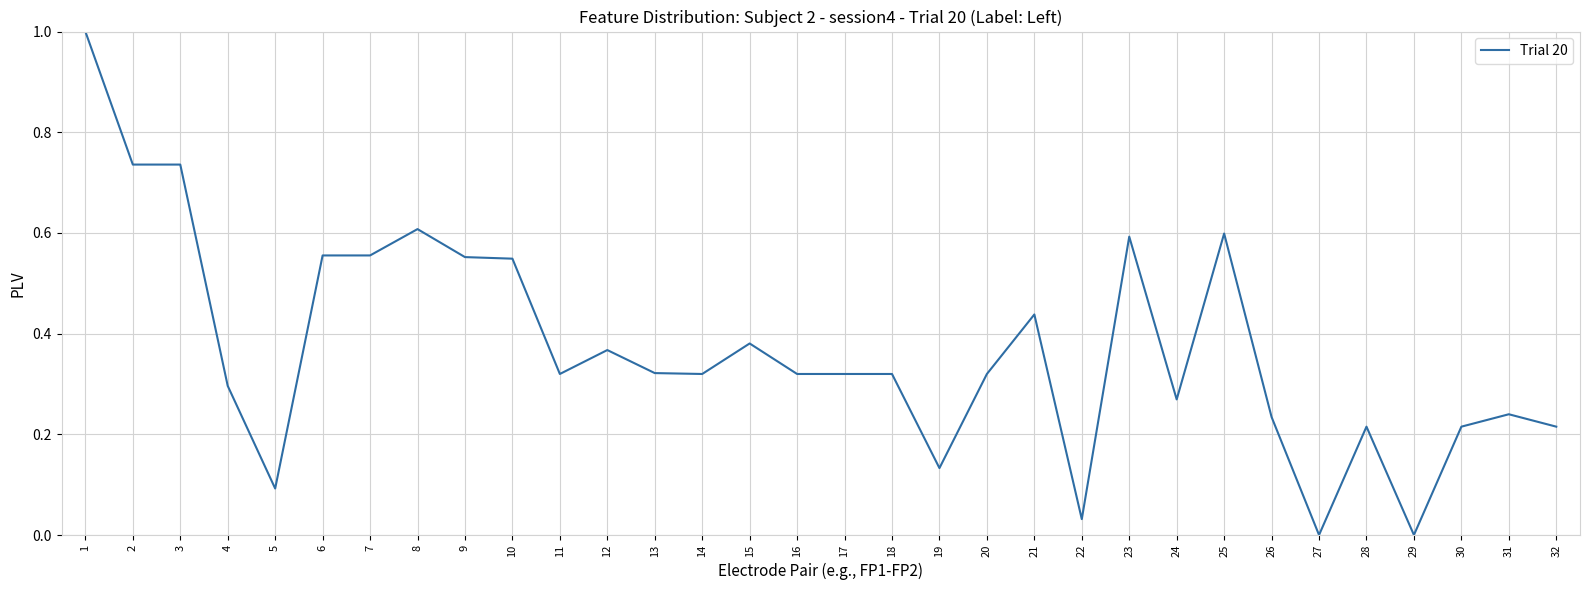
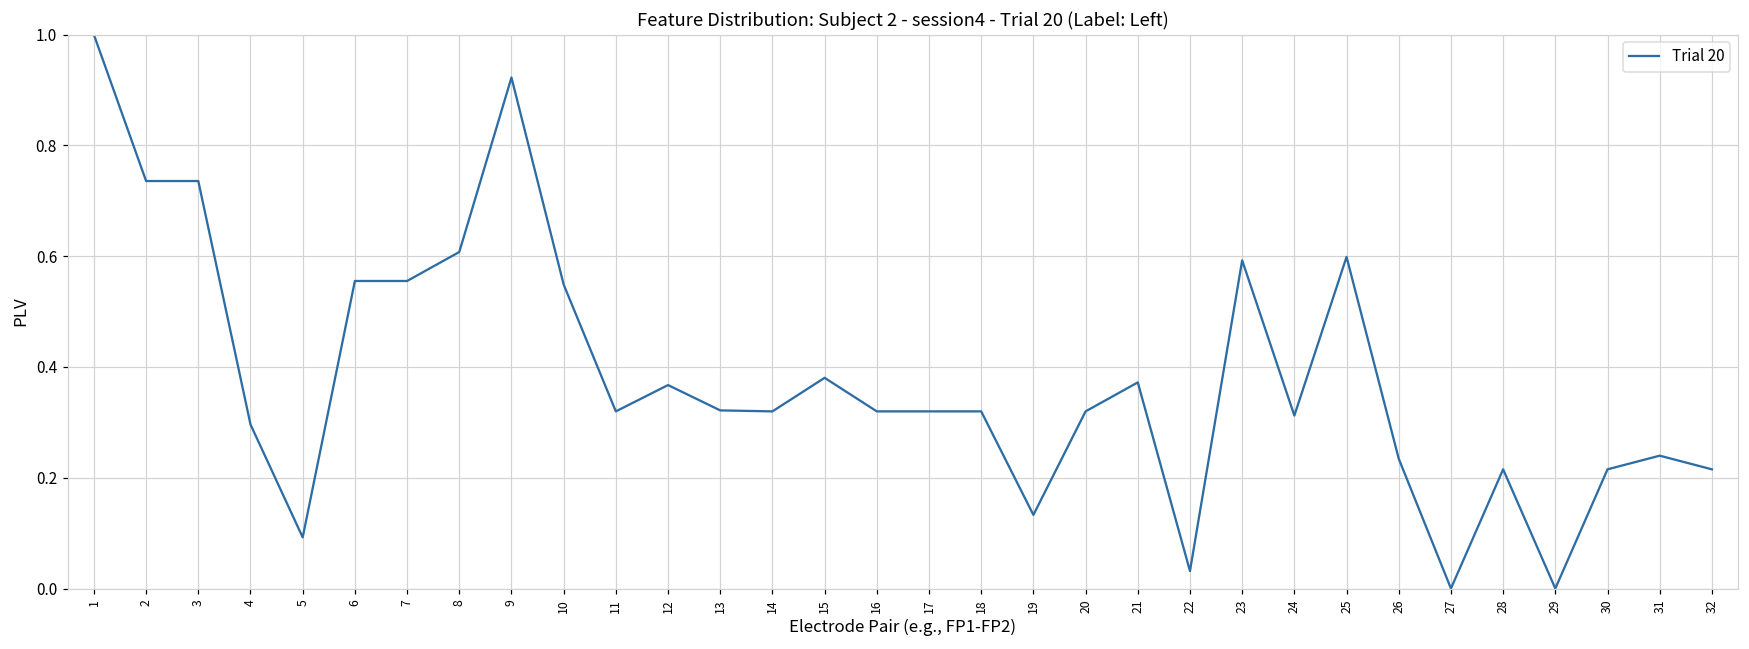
9: 0.55 -> 0.92
21: 0.44 -> 0.37
24: 0.27 -> 0.31
